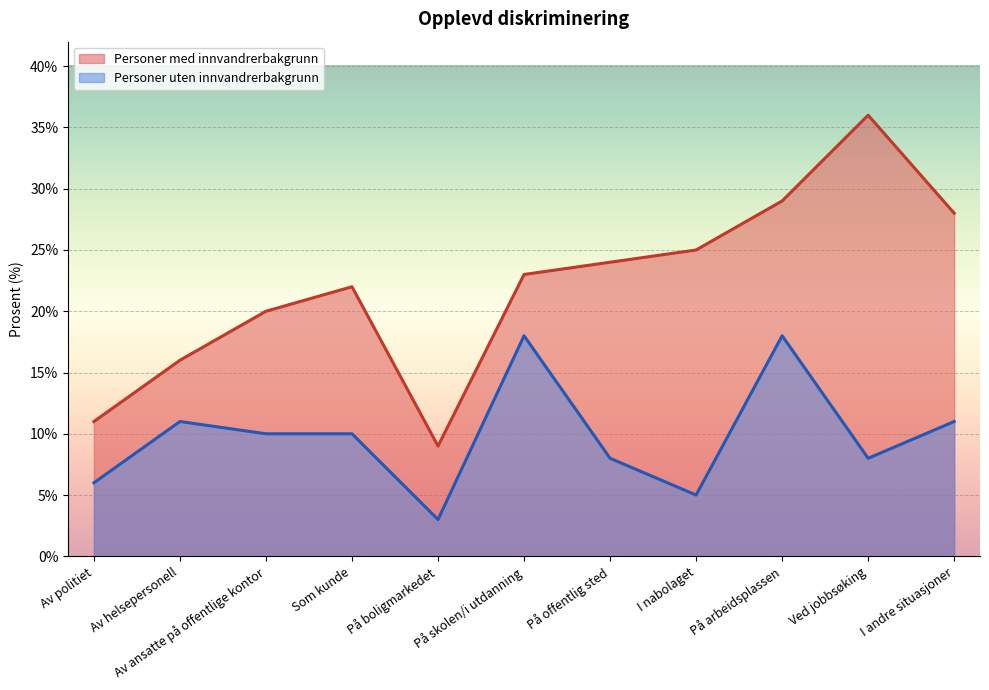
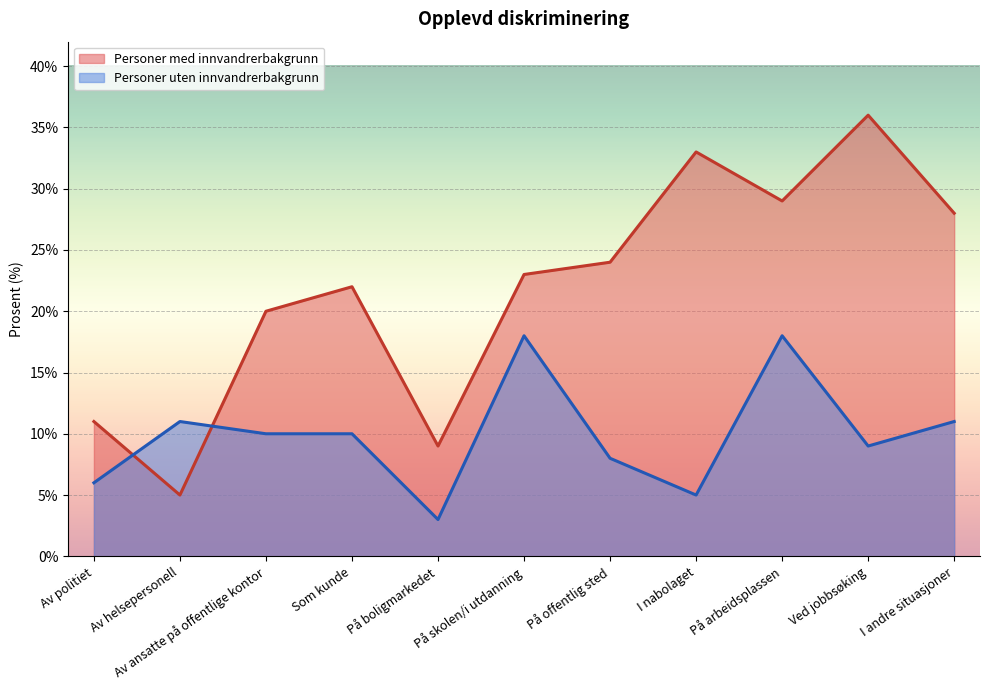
Personer med innvandrerbakgrunn, Av helsepersonell: 16% -> 5%
Personer med innvandrerbakgrunn, I nabolaget: 25% -> 33%
Personer uten innvandrerbakgrunn, Ved jobbsøking: 8% -> 9%
